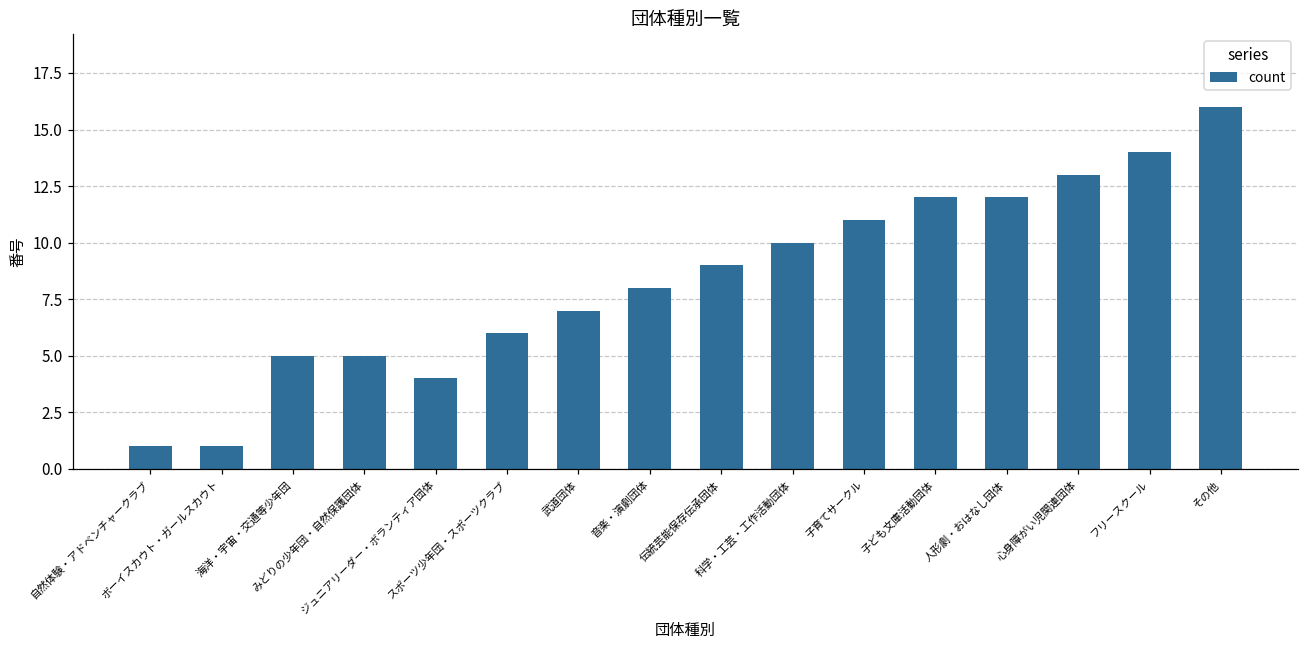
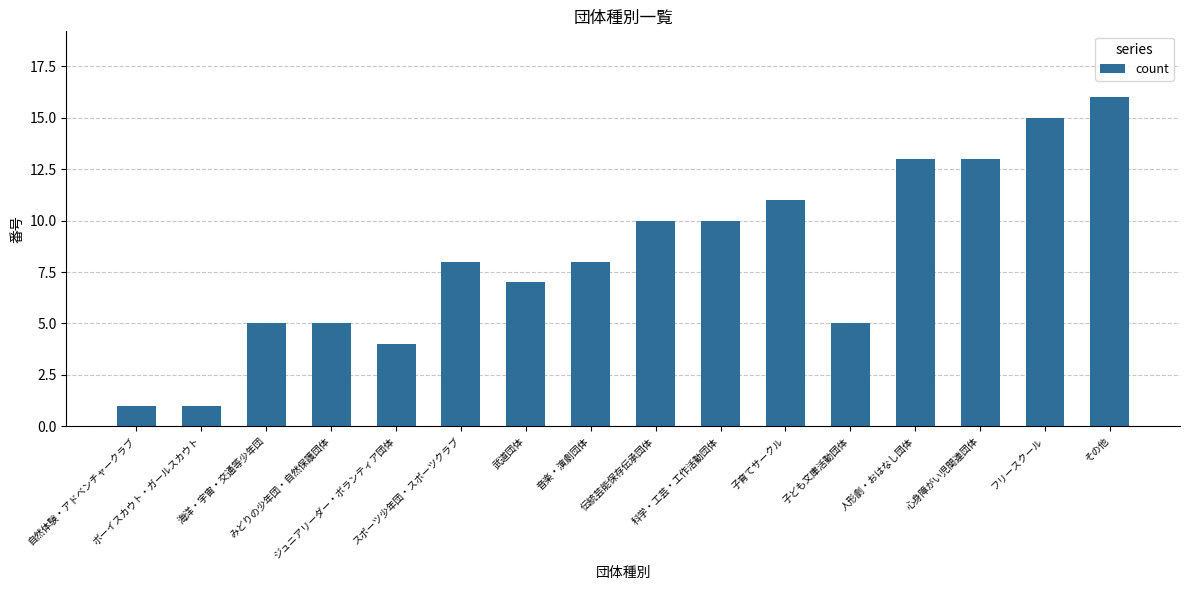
スポーツ少年団・スポーツクラブ: 6 -> 8
伝統芸能保存伝承団体: 9 -> 10
子ども文庫活動団体: 12 -> 5
人形劇・おはなし団体: 12 -> 13
フリースクール: 14 -> 15
